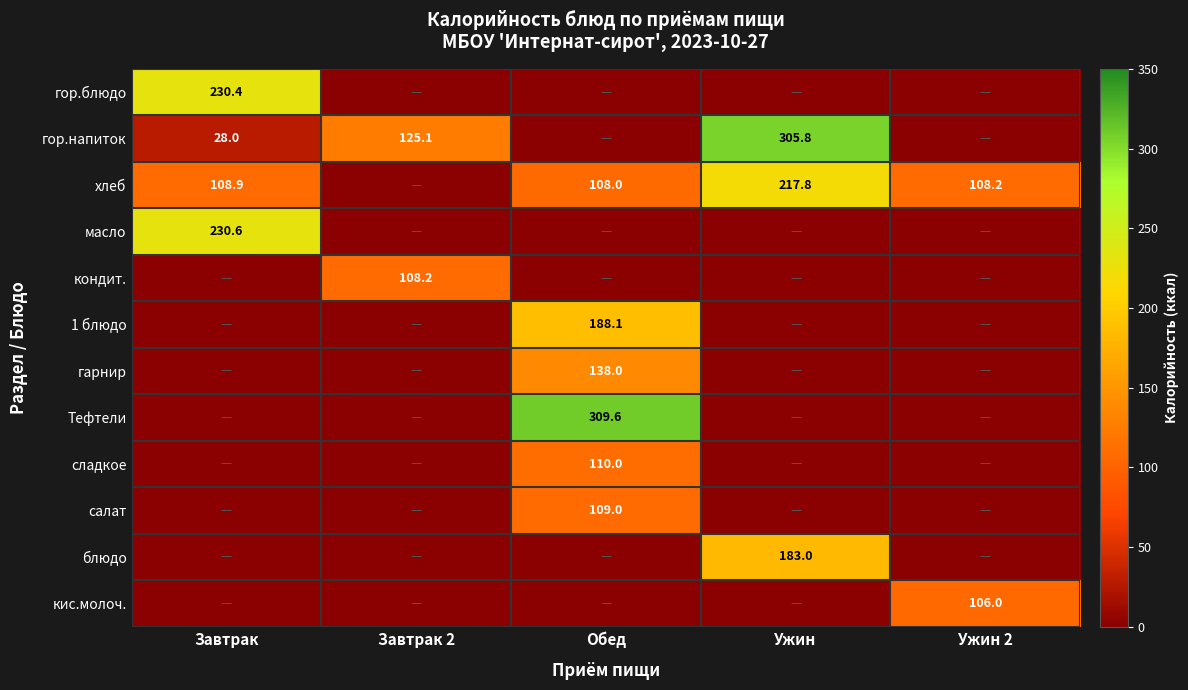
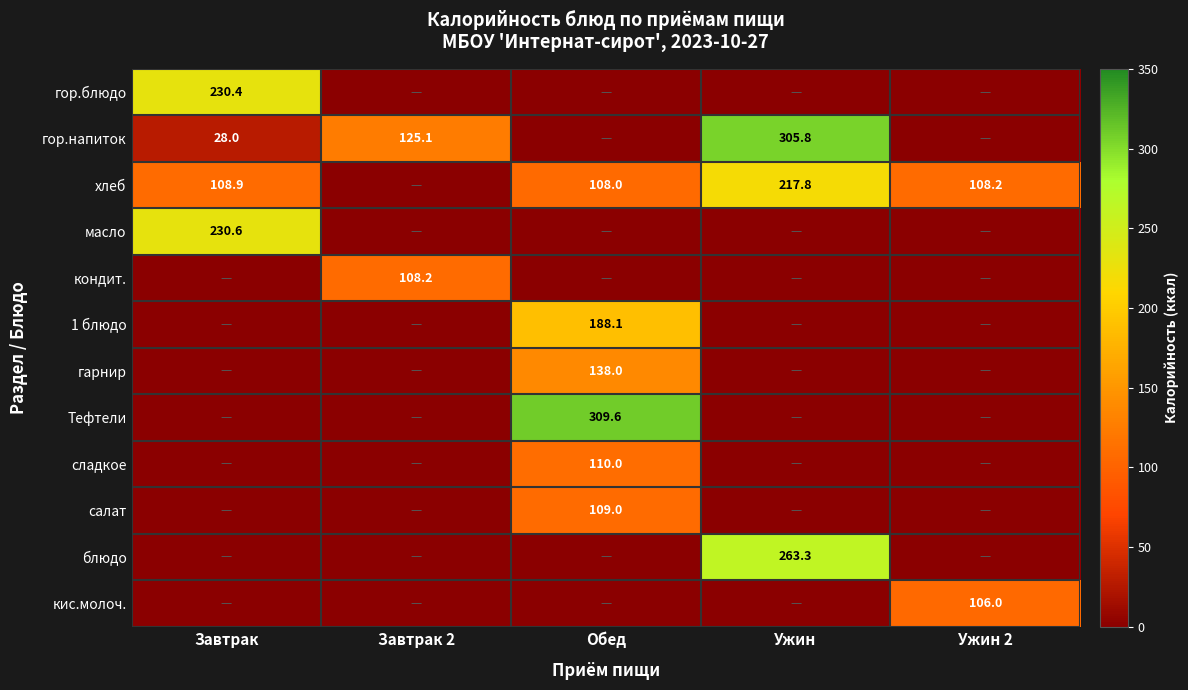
блюдо, Ужин: 183.0 -> 263.3
